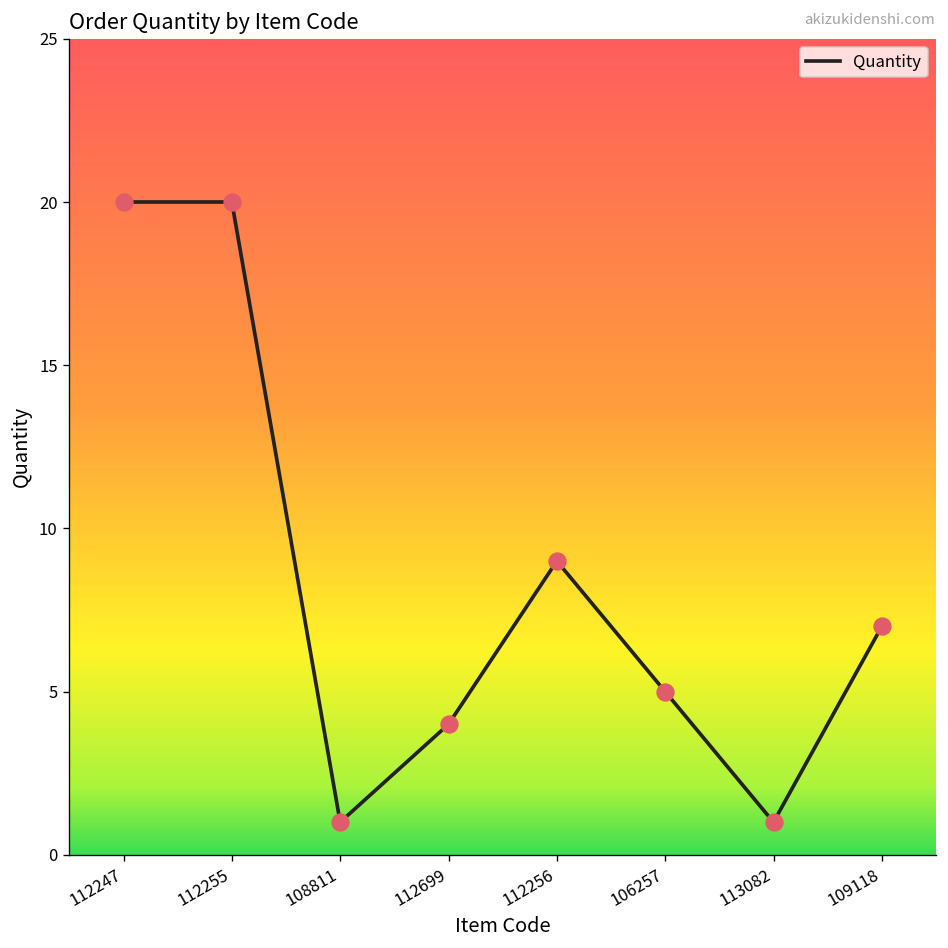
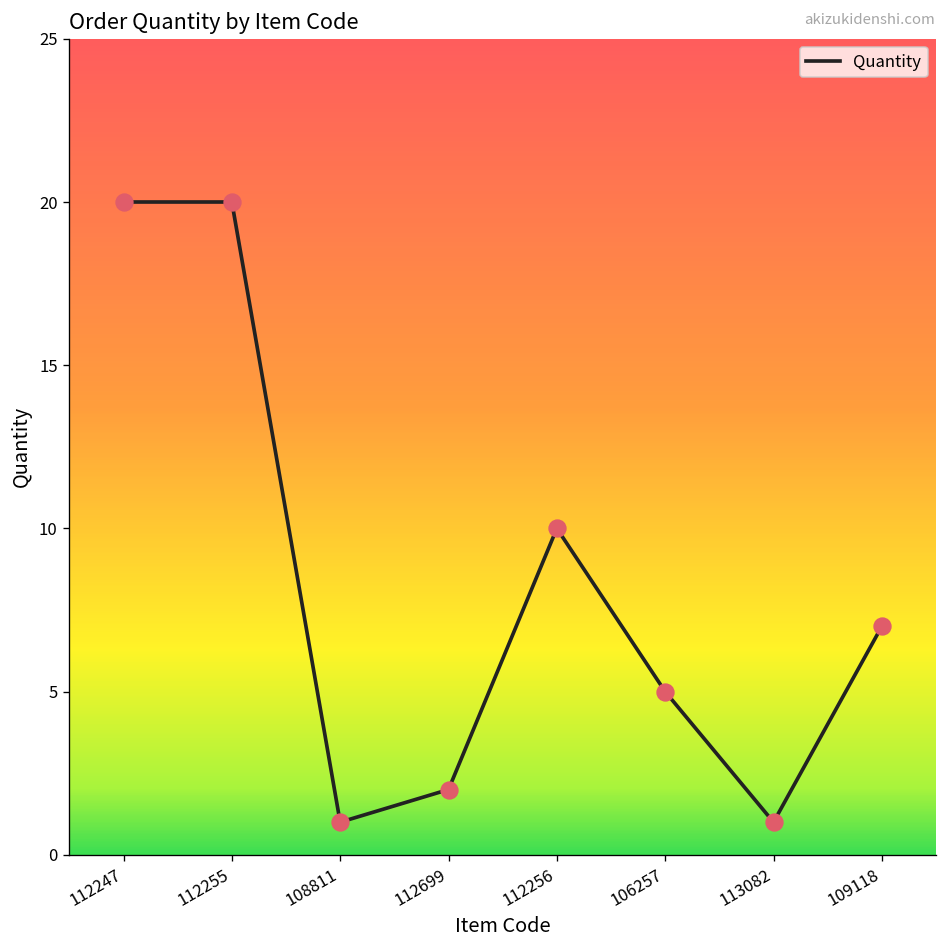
112699: 4 -> 2
112256: 9 -> 10
